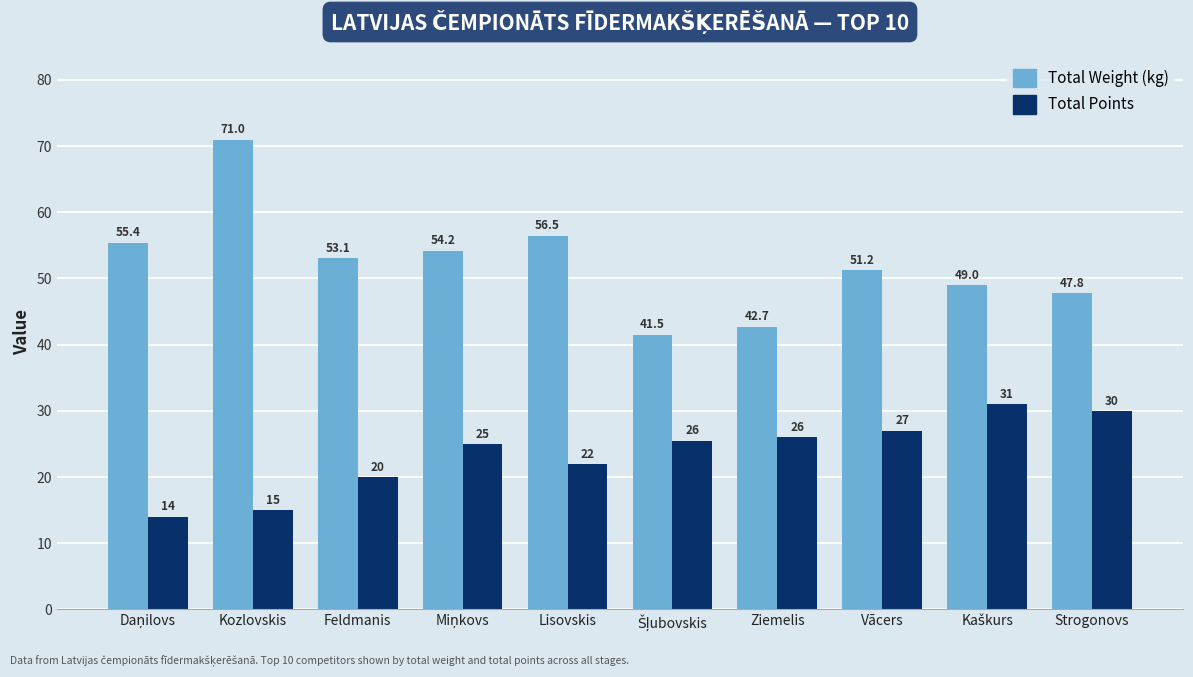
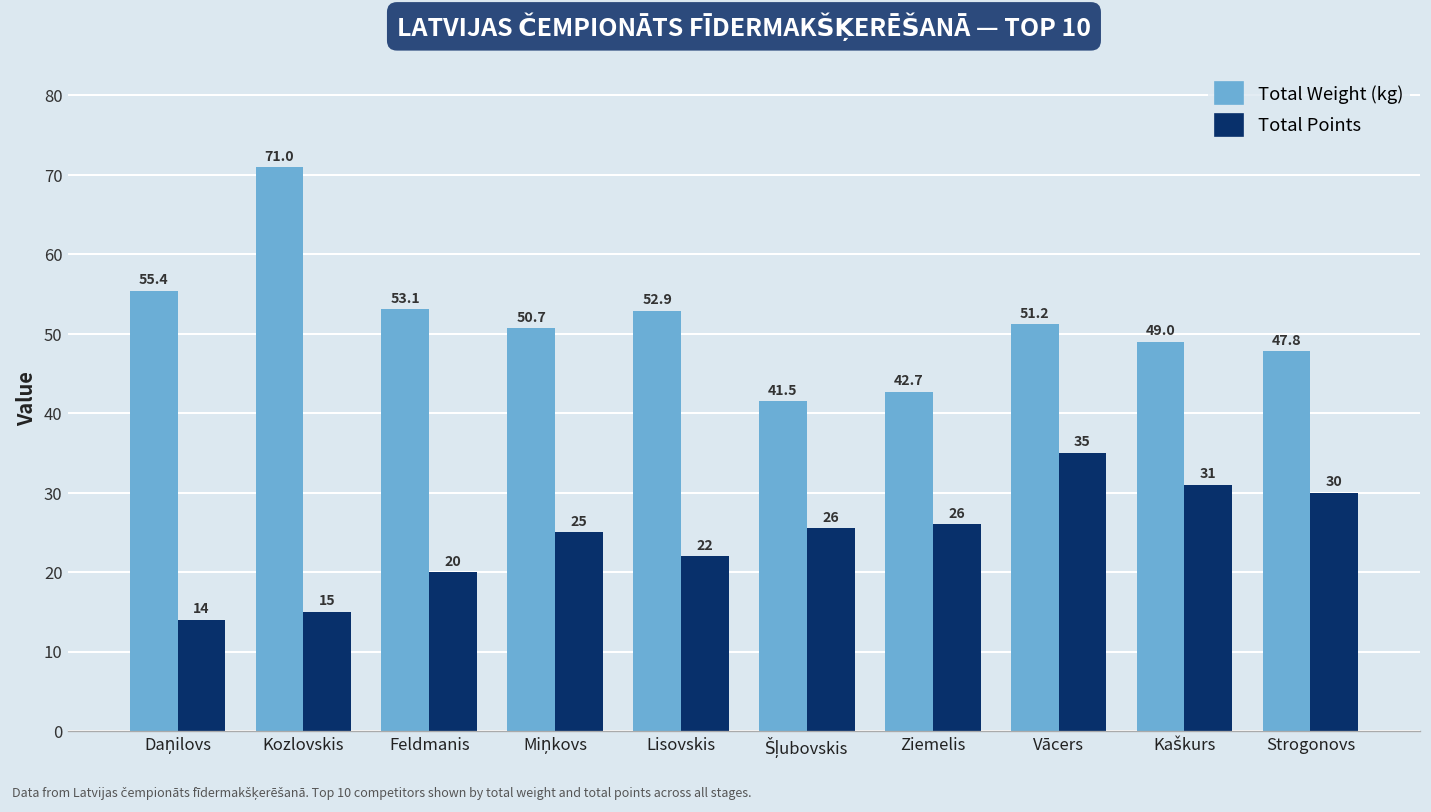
Total Weight (kg), Miņkovs: 54.2 -> 50.7
Total Weight (kg), Lisovskis: 56.5 -> 52.9
Total Points, Vācers: 27 -> 35
